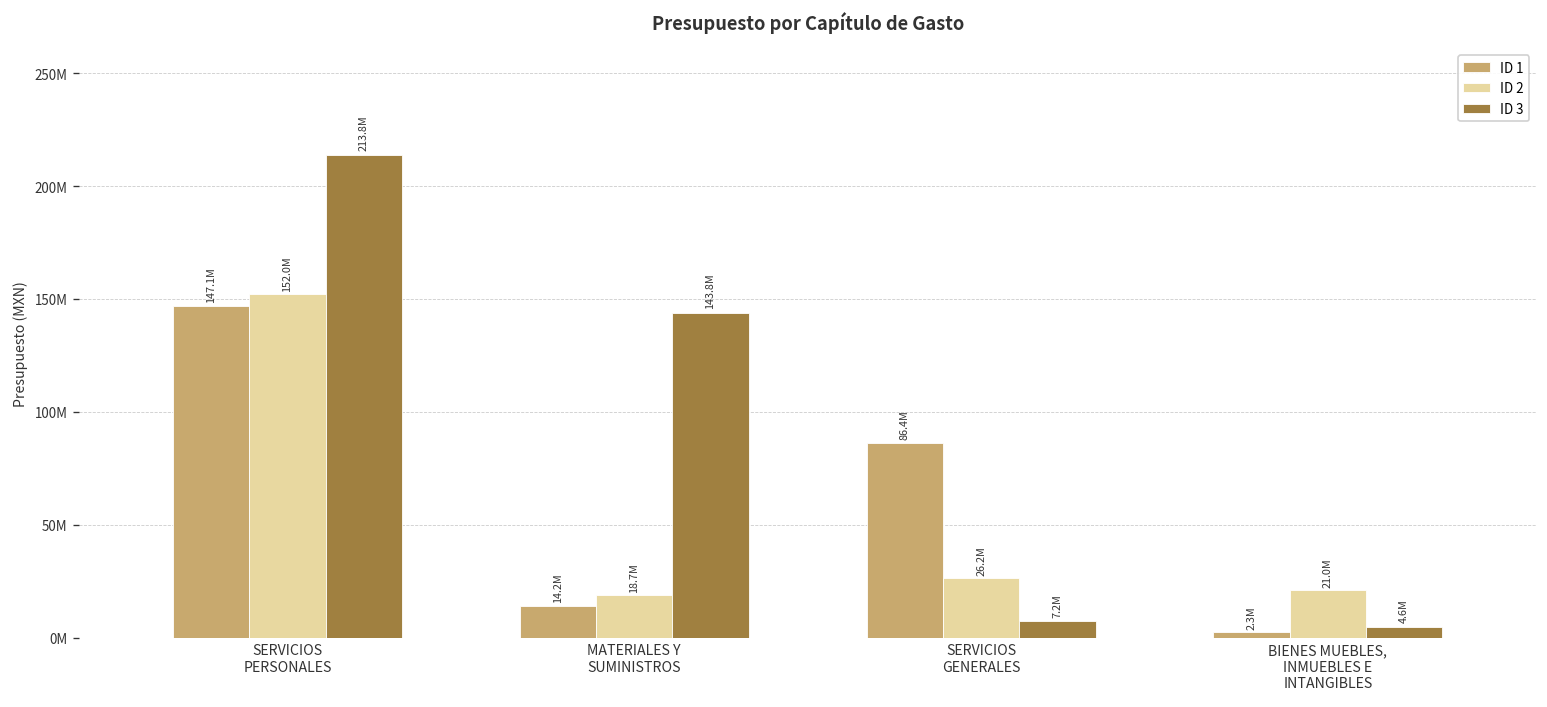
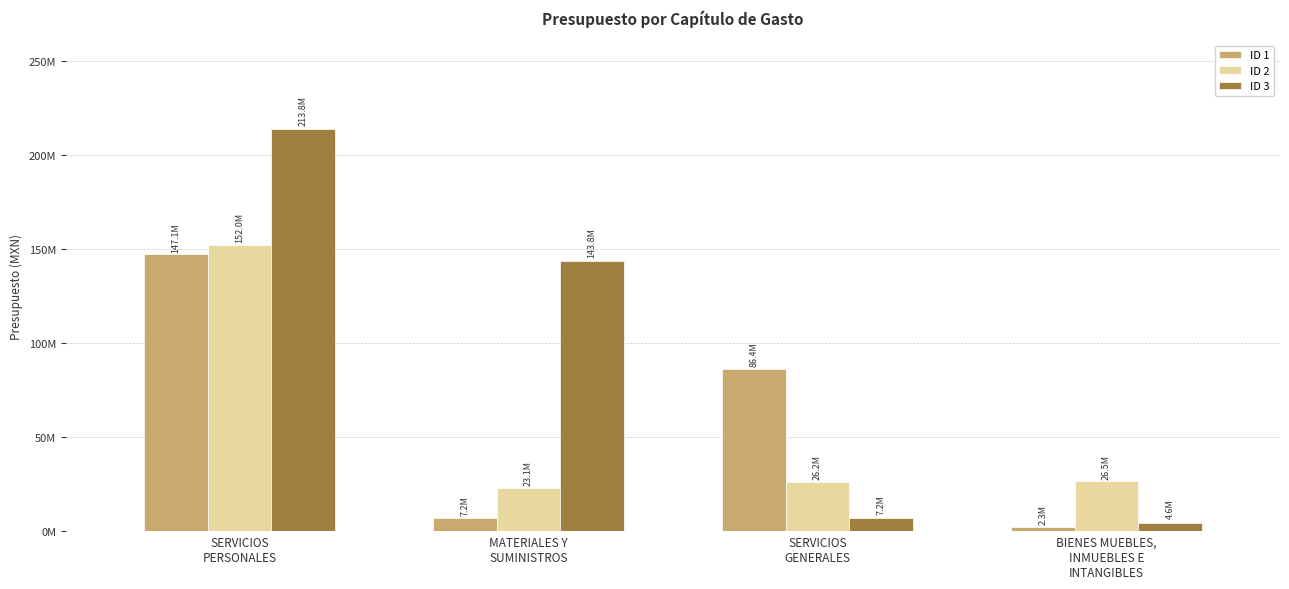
ID 1, MATERIALES Y SUMINISTROS: 14.2M -> 7.2M
ID 2, MATERIALES Y SUMINISTROS: 18.7M -> 23.1M
ID 2, BIENES MUEBLES, INMUEBLES E INTANGIBLES: 21.0M -> 26.5M
